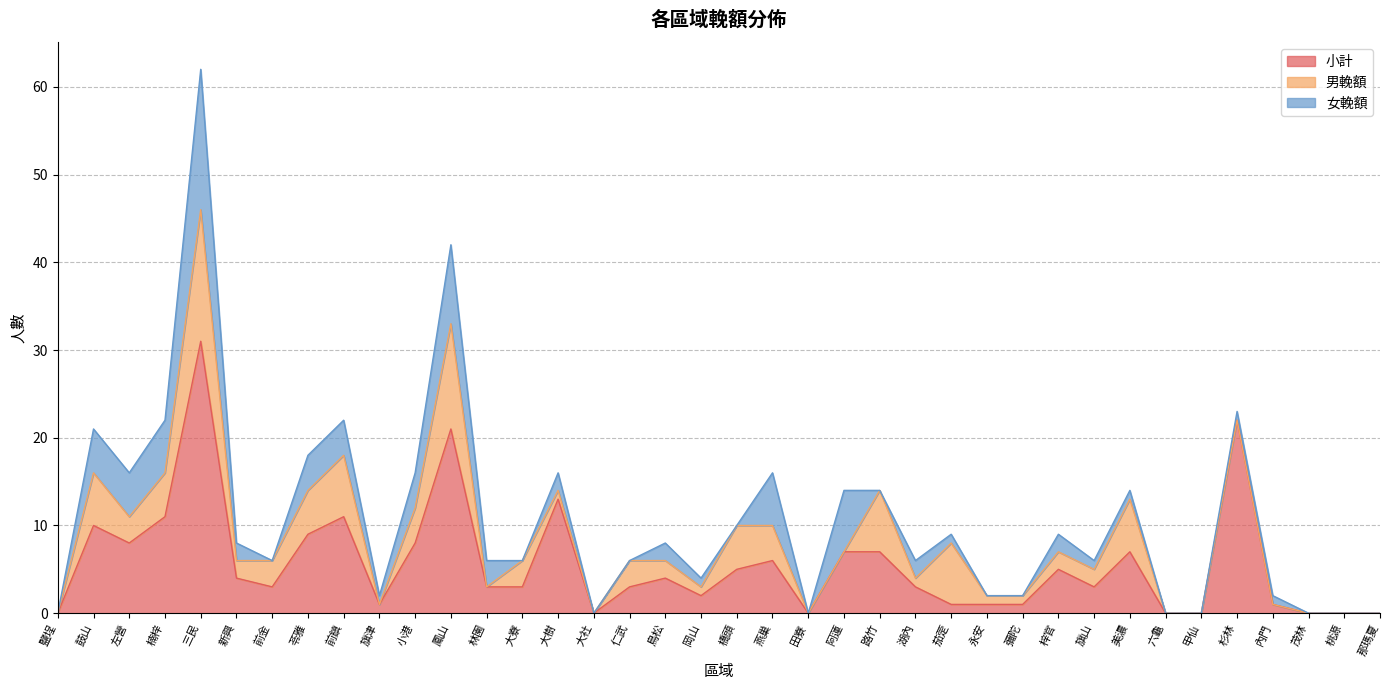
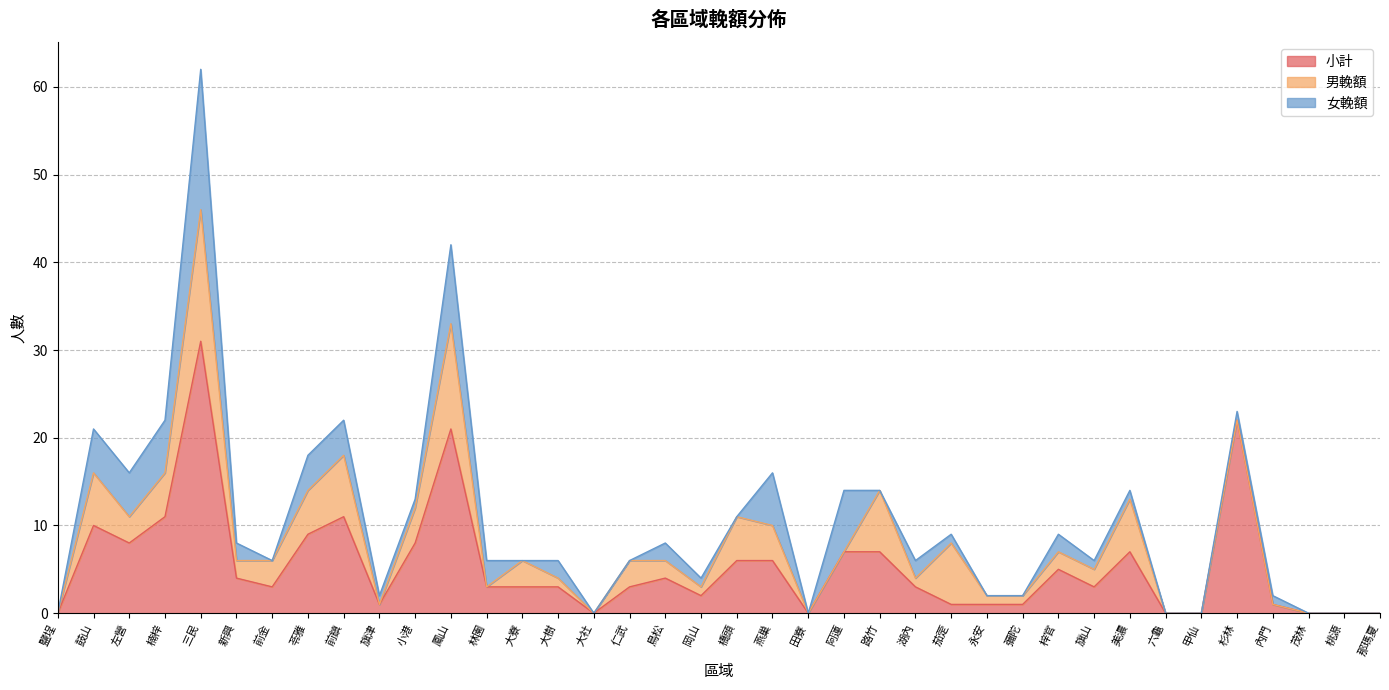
女輓額, 小港: 4 -> 1
小計, 大樹: 13 -> 3
小計, 橋頭: 5 -> 6
